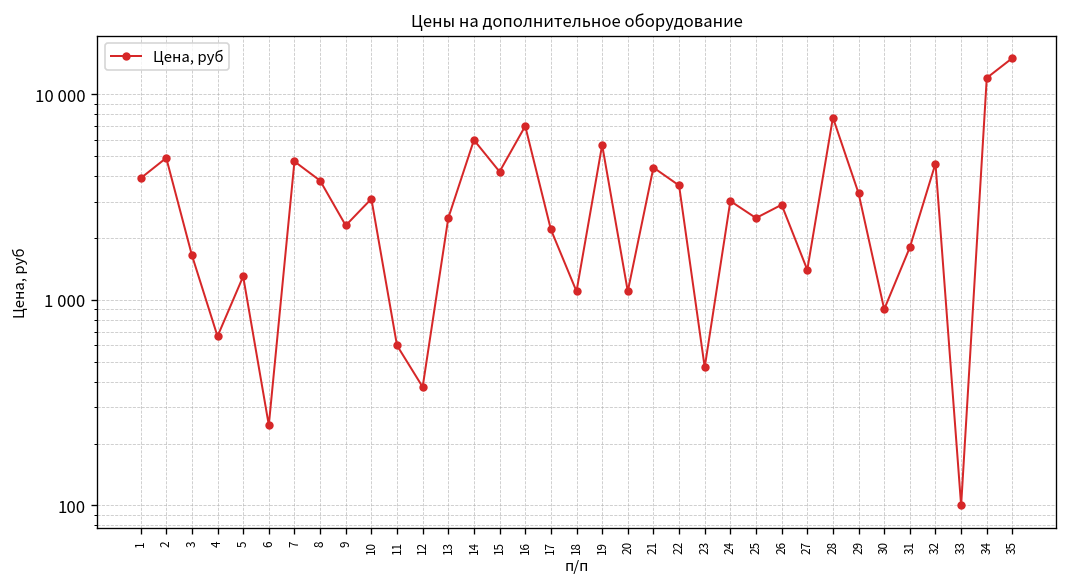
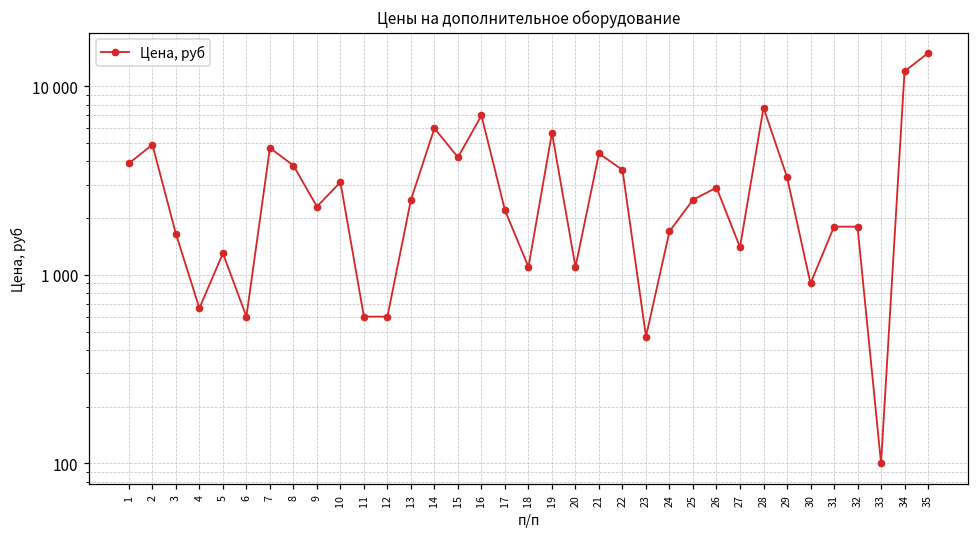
6: 250 -> 600
12: 380 -> 600
24: 3000 -> 1700
32: 4600 -> 1800
